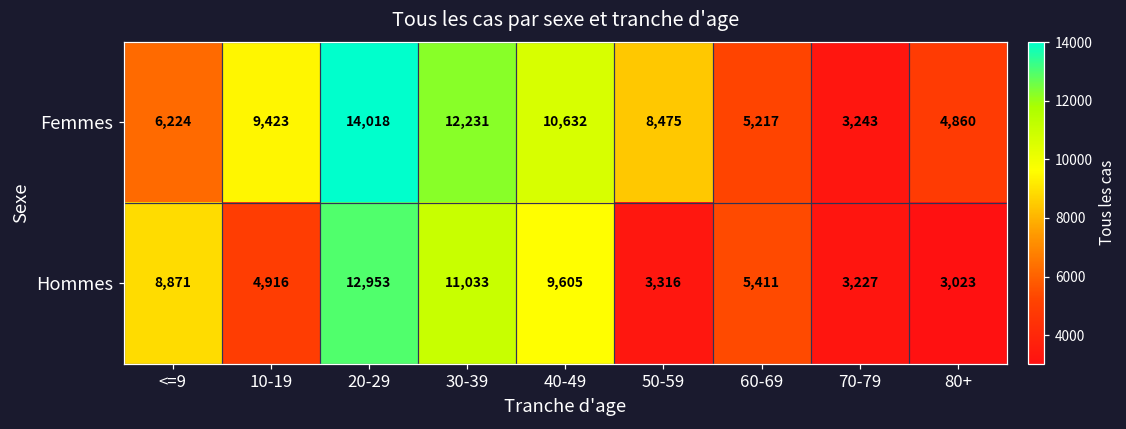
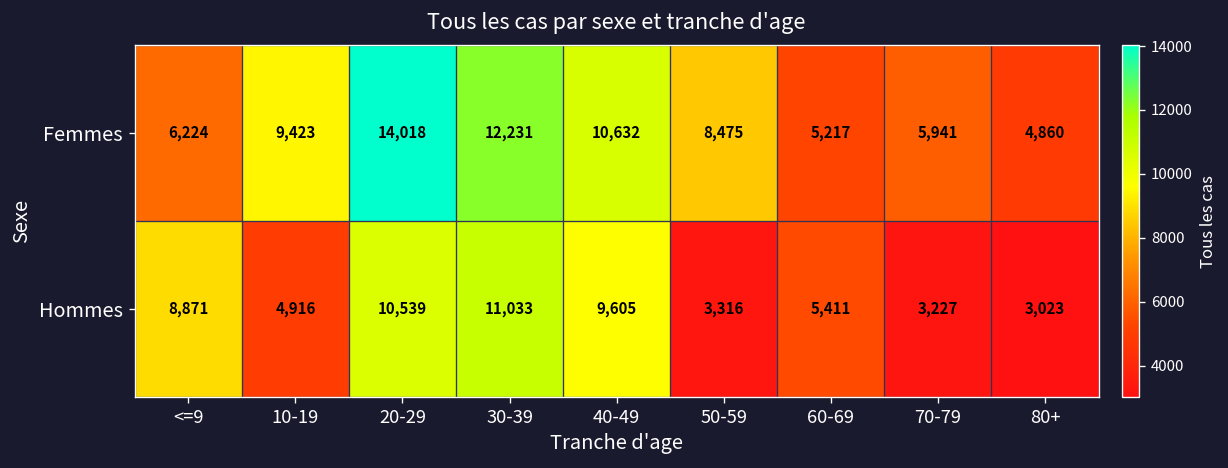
Femmes, 70-79: 3,243 -> 5,941
Hommes, 20-29: 12,953 -> 10,539
